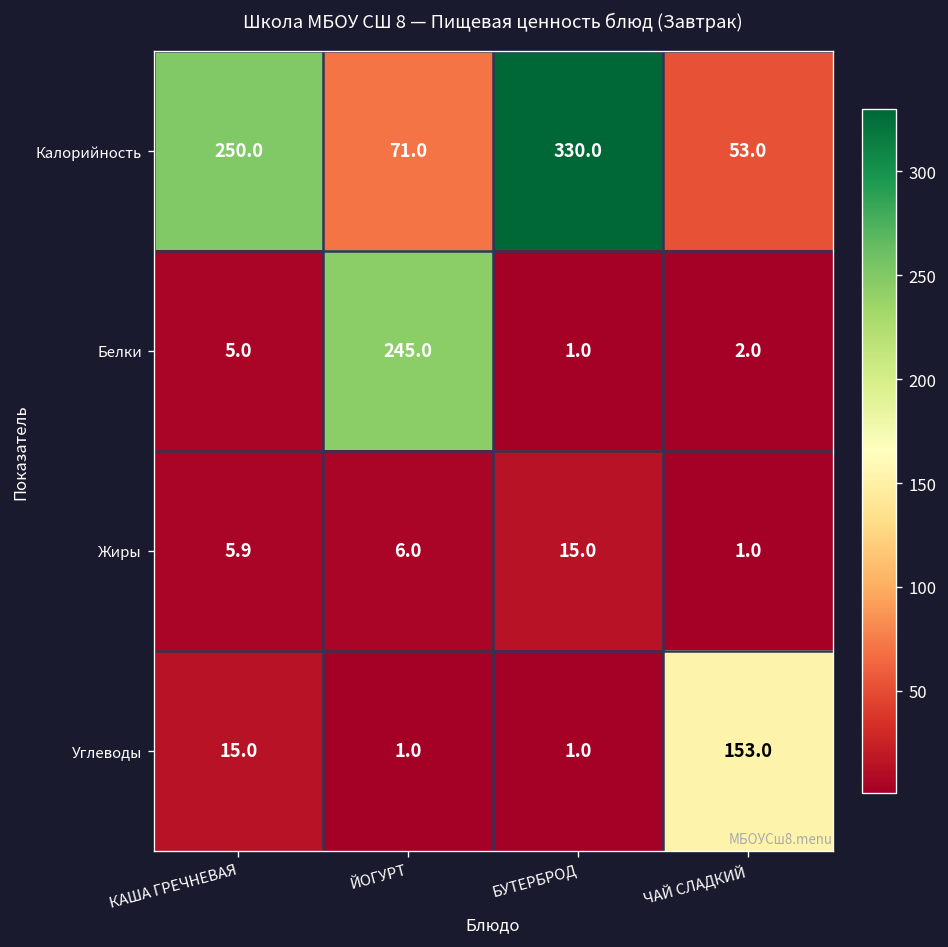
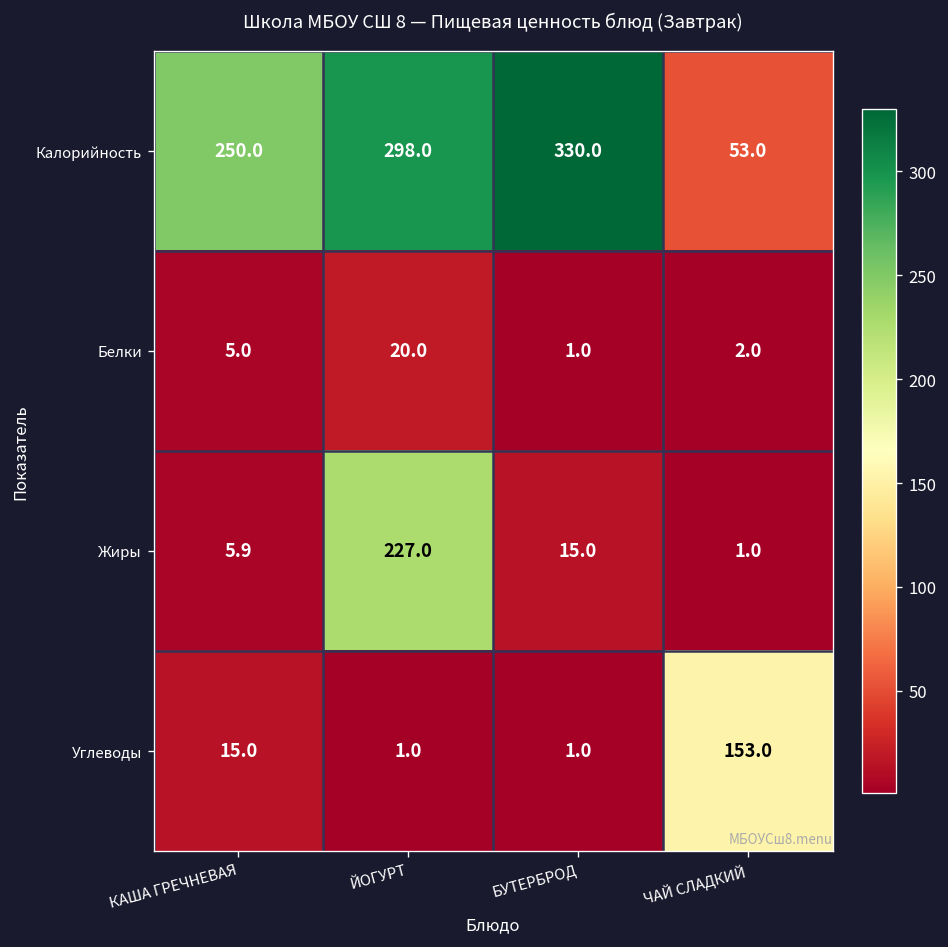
Калорийность, ЙОГУРТ: 71.0 -> 298.0
Белки, ЙОГУРТ: 245.0 -> 20.0
Жиры, ЙОГУРТ: 6.0 -> 227.0
